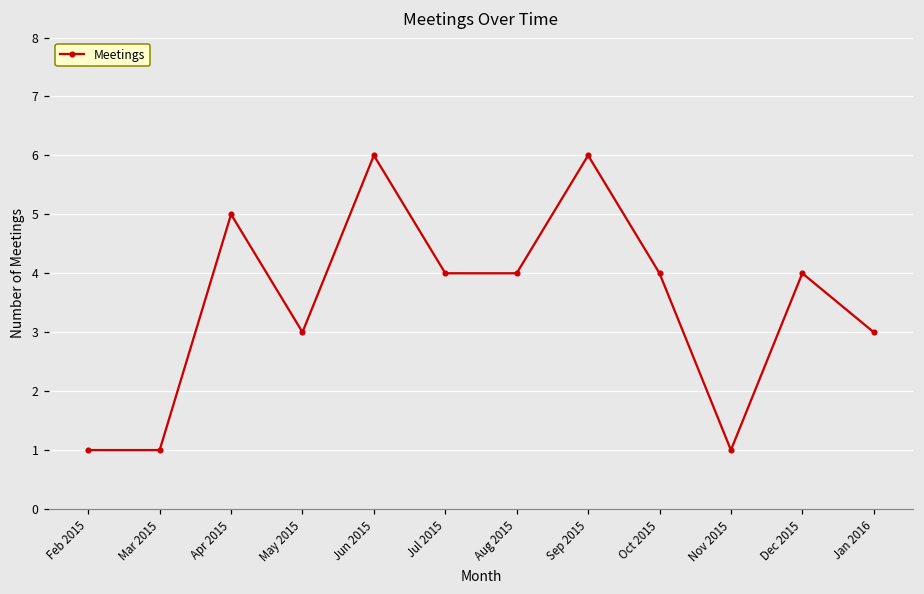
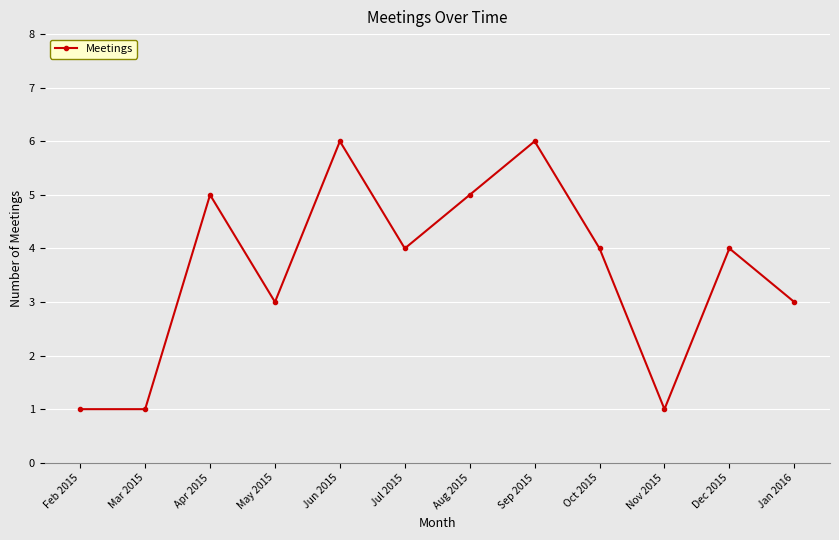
Aug 2015: 4 -> 5
